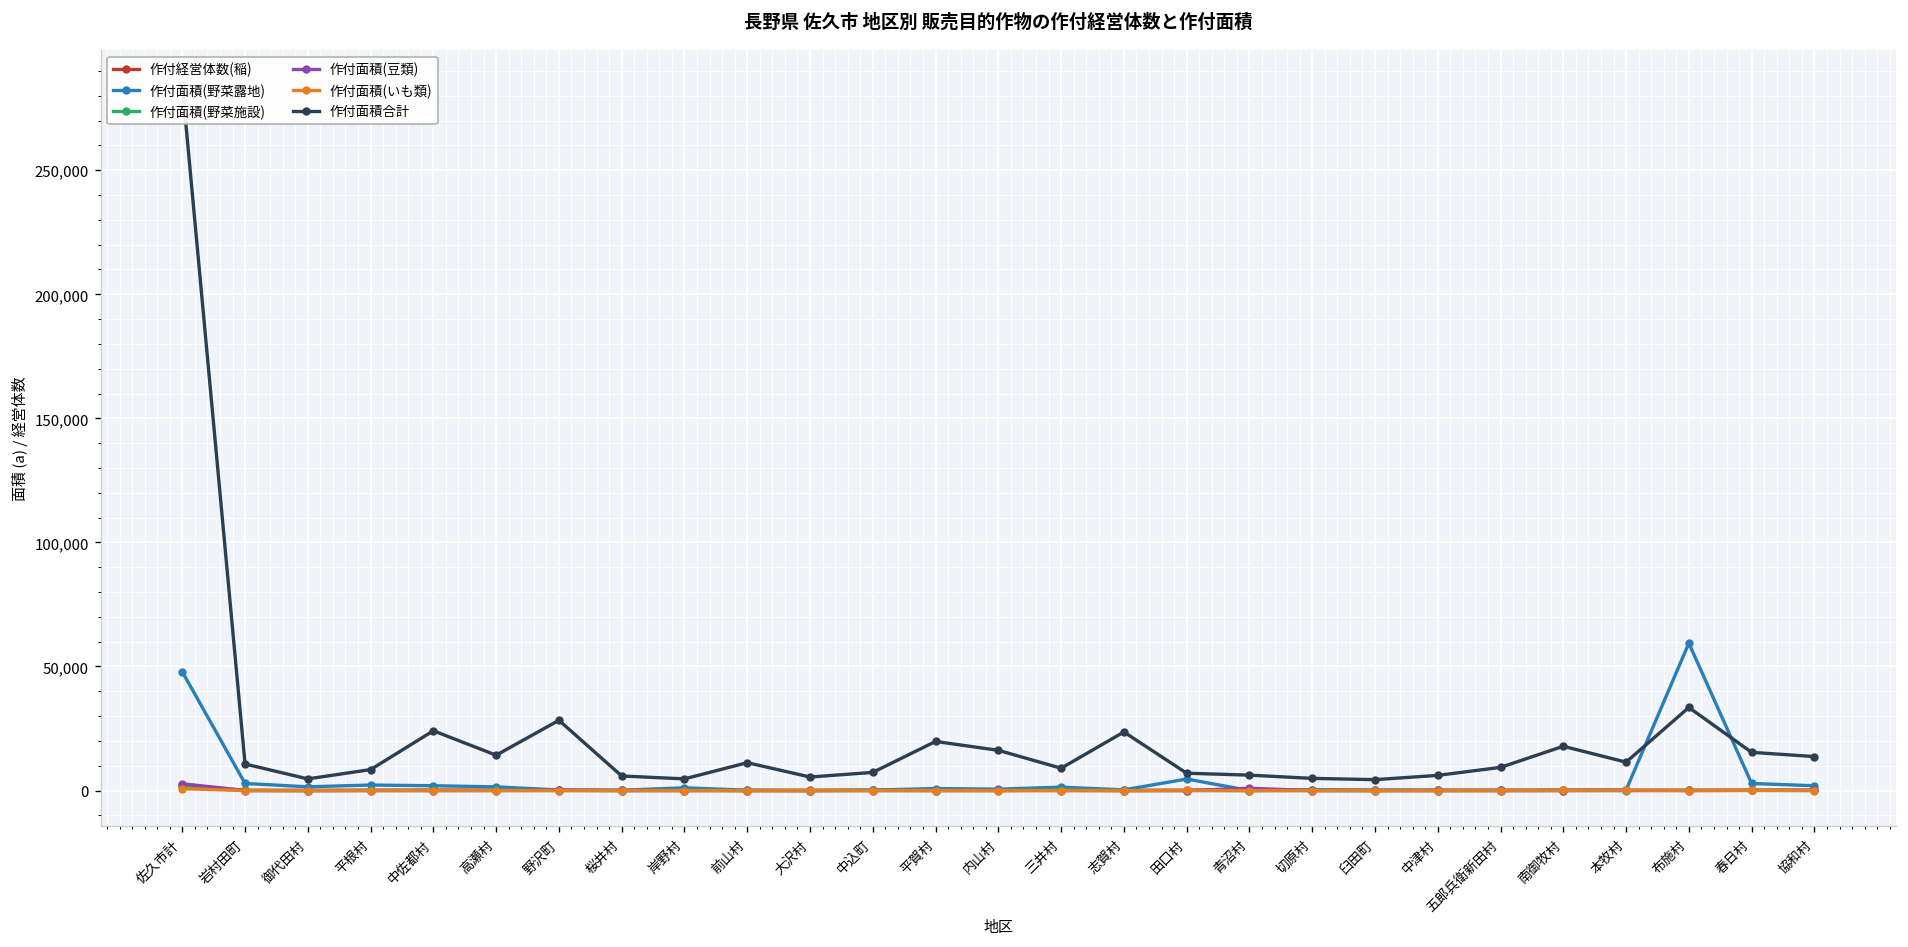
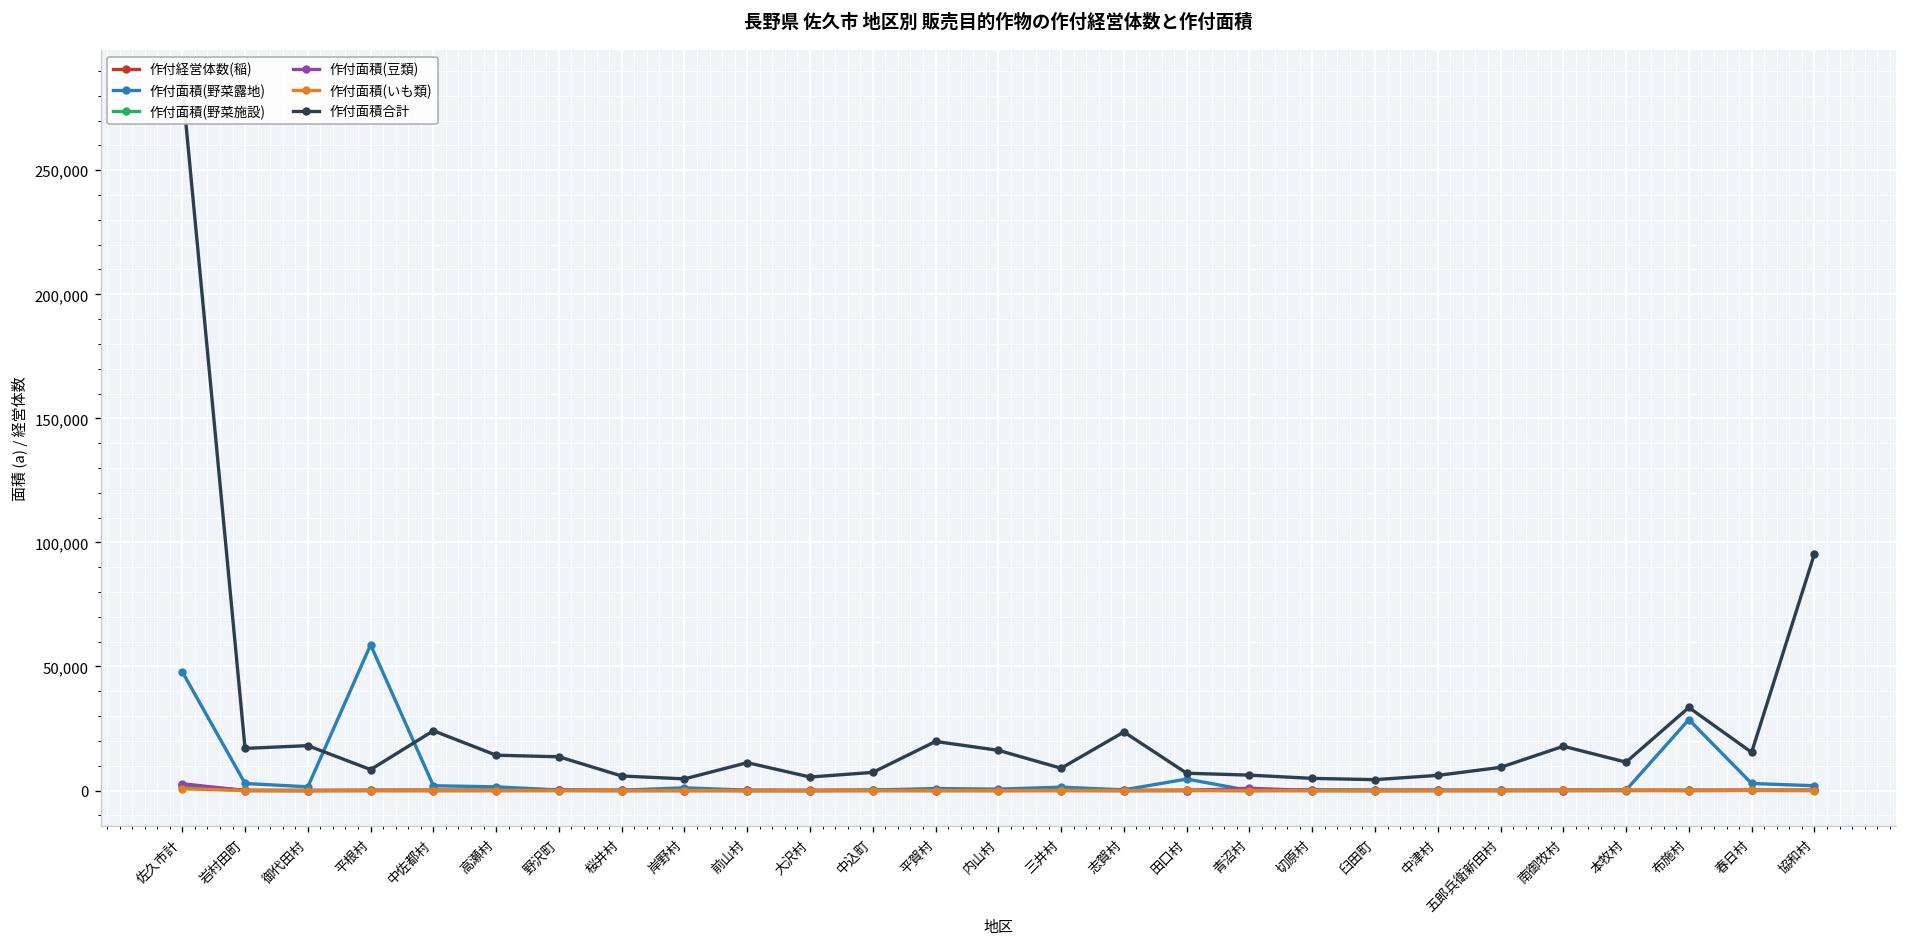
作付面積合計, 岩村田町: 11,000 -> 17,000
作付面積合計, 御代田村: 5,000 -> 18,000
作付面積(野菜露地), 平根村: 2,000 -> 59,000
作付面積合計, 野沢町: 28,000 -> 14,000
作付面積(野菜露地), 布施村: 59,000 -> 29,000
作付面積合計, 協和村: 14,000 -> 95,000
